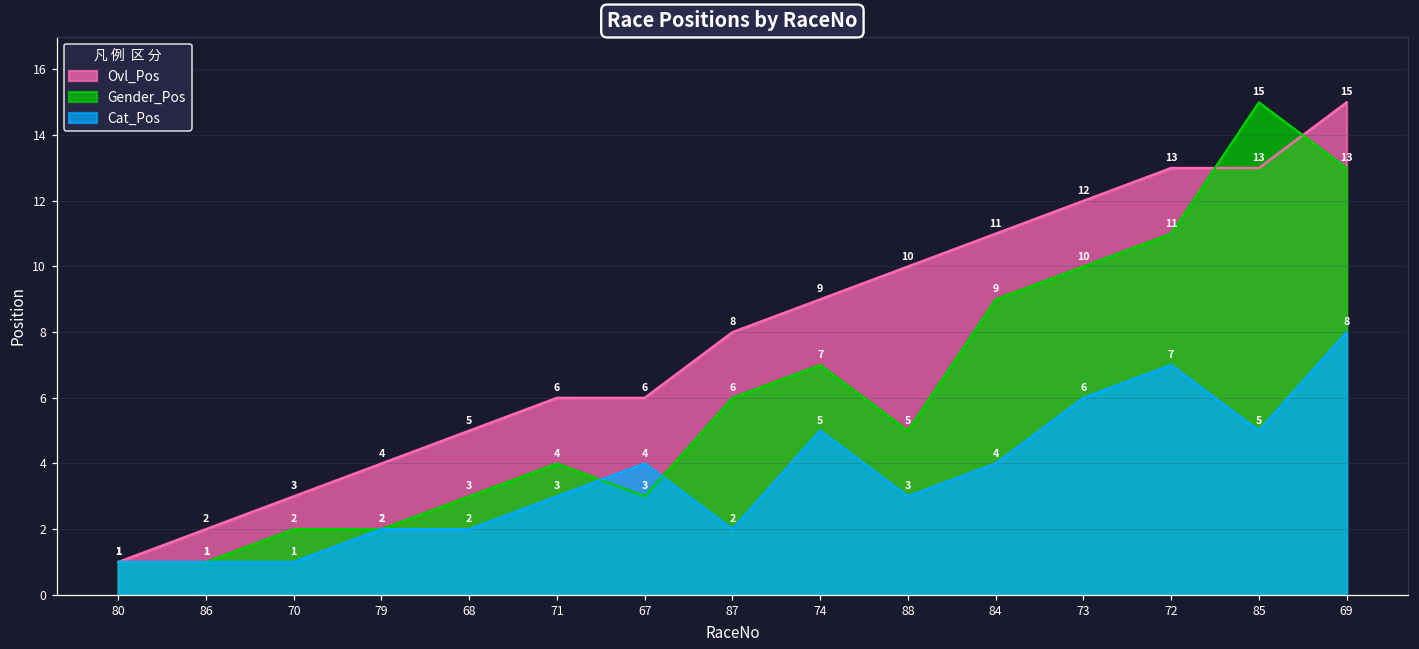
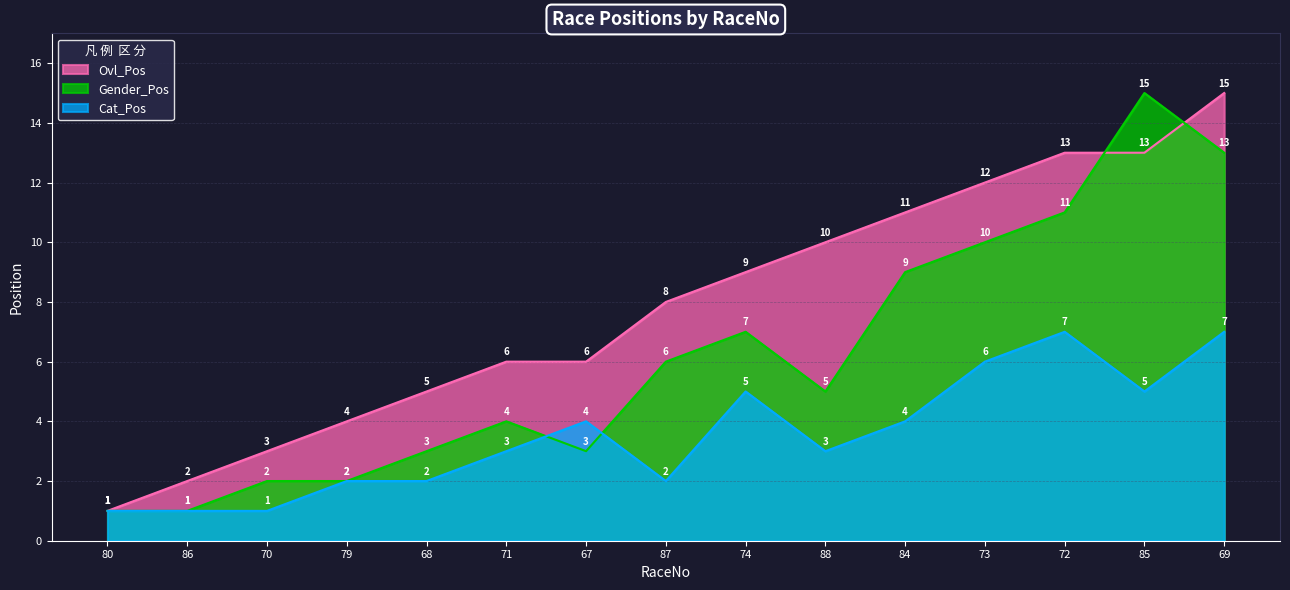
Cat_Pos, 69: 8 -> 7
